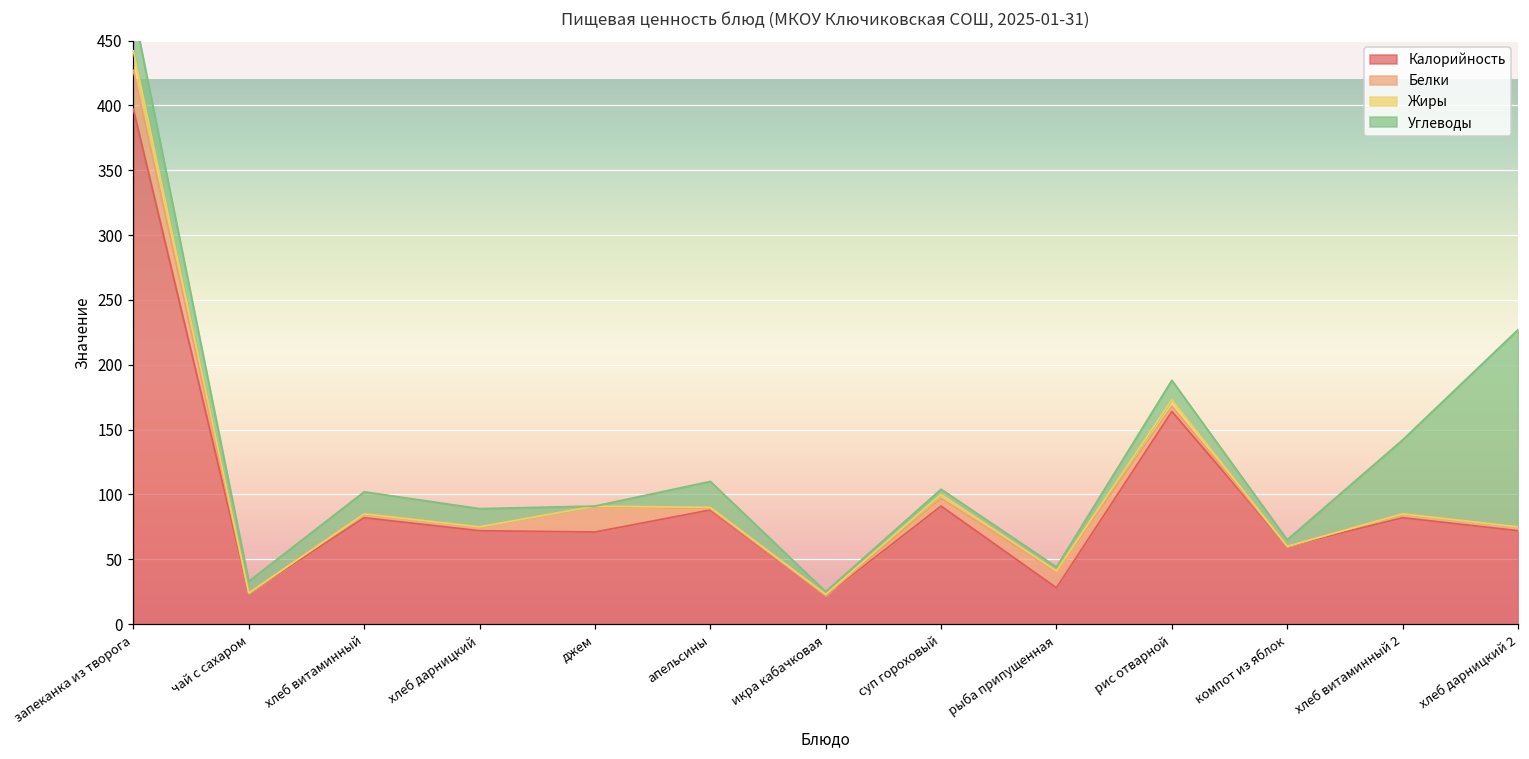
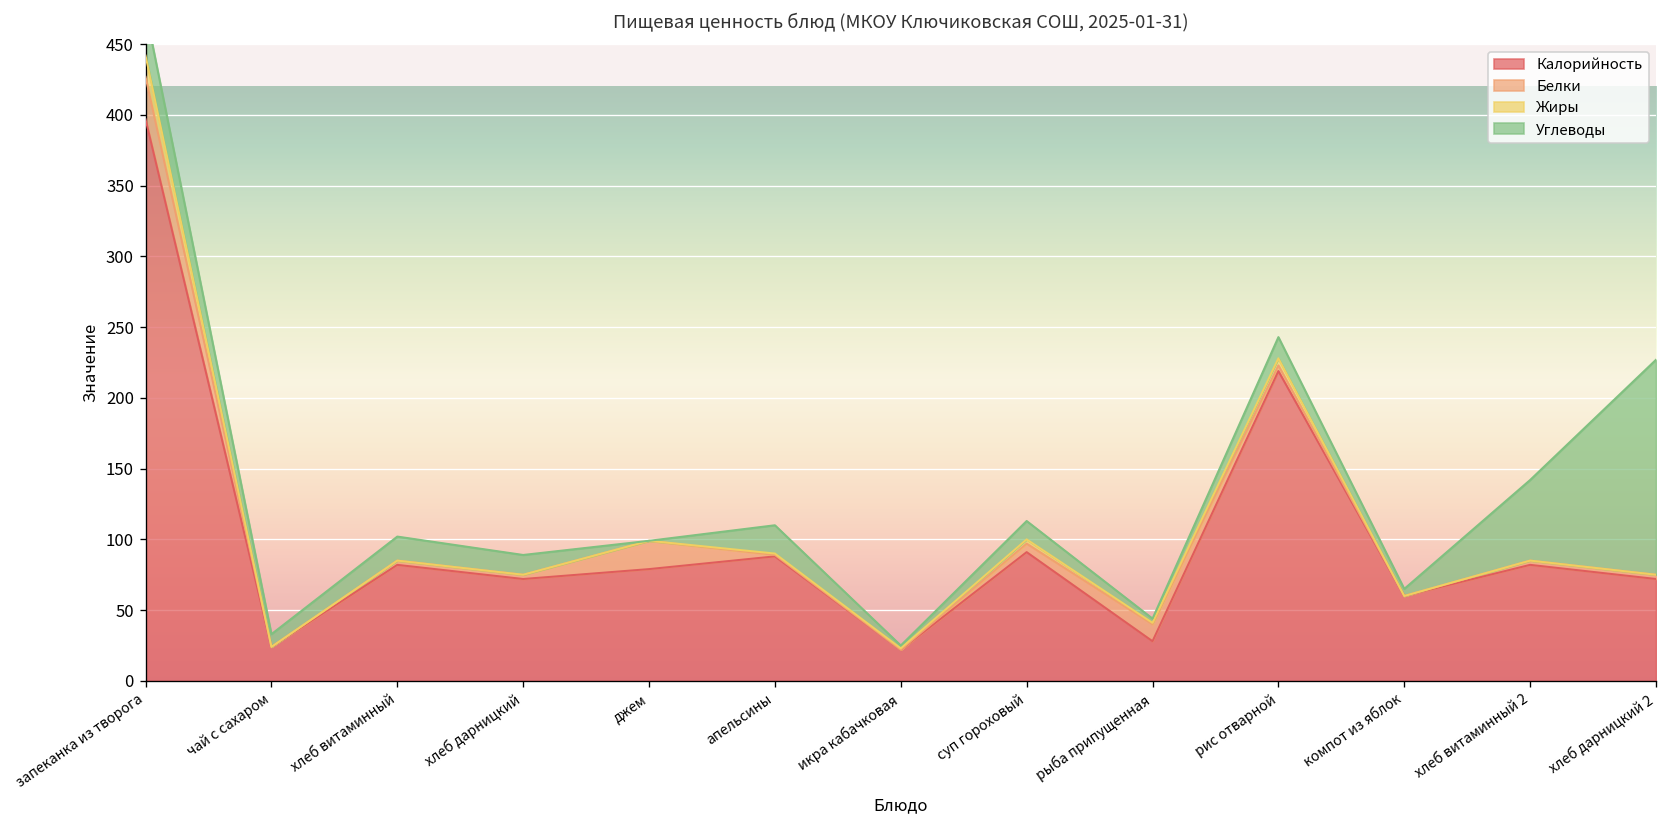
Калорийность, джем: 71 -> 79
Углеводы, суп гороховый: 4 -> 13
Калорийность, рис отварной: 164 -> 219
